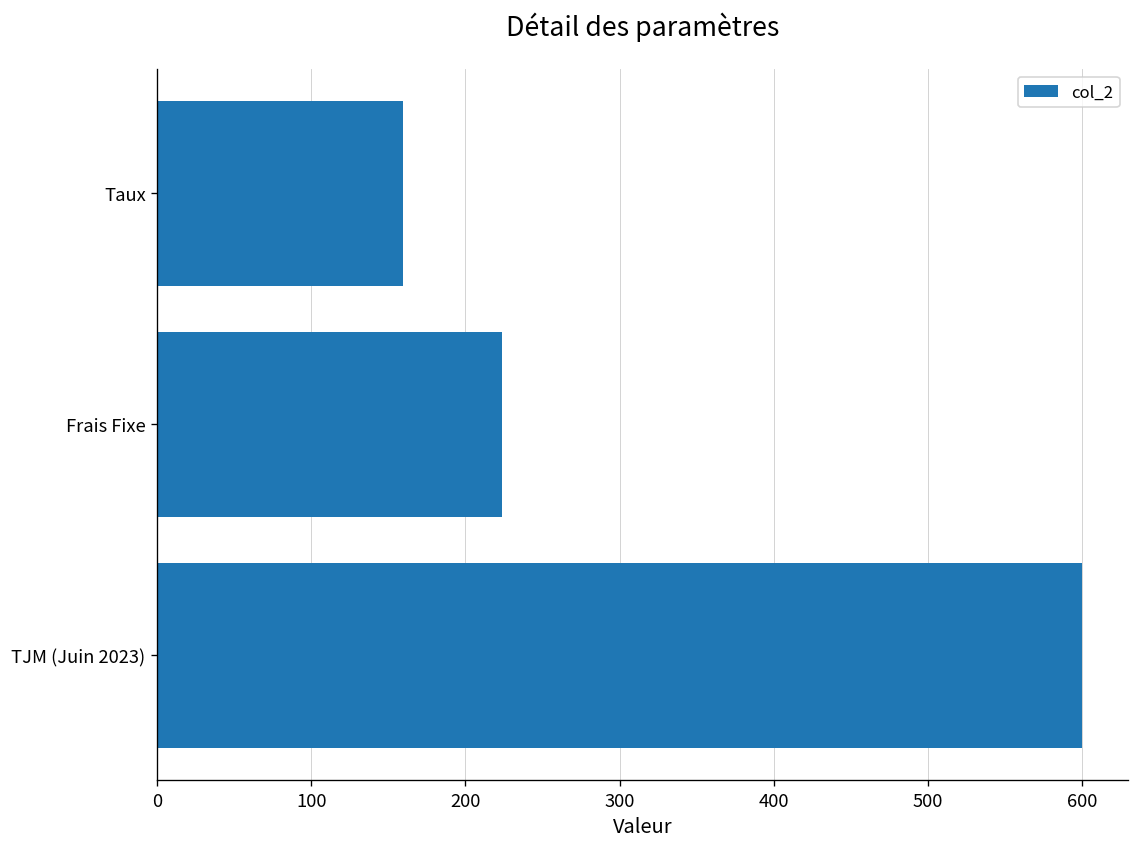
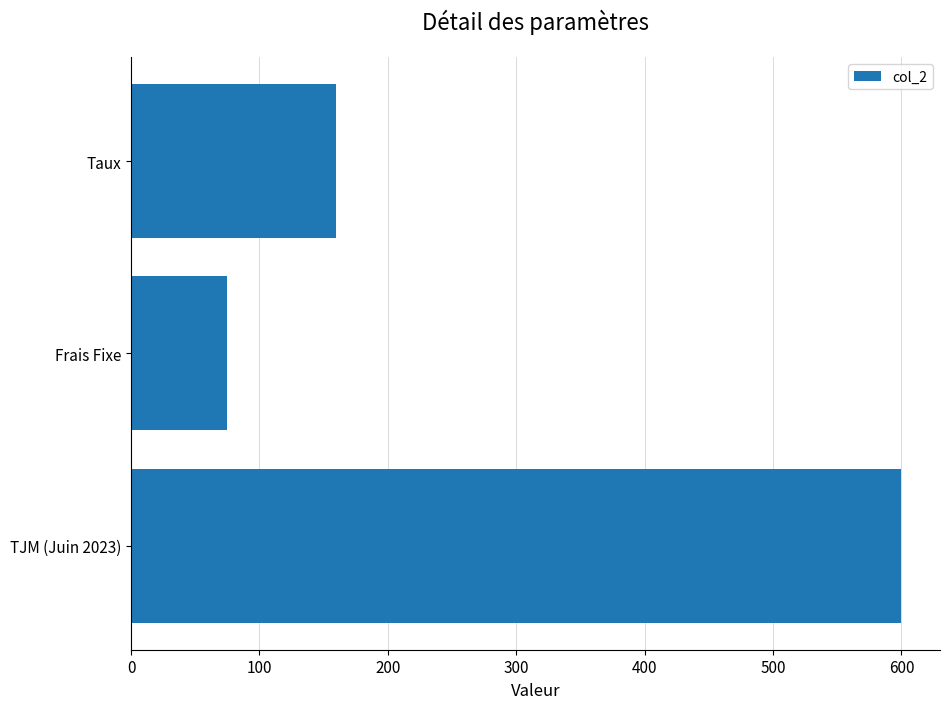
Frais Fixe: 224 -> 75
